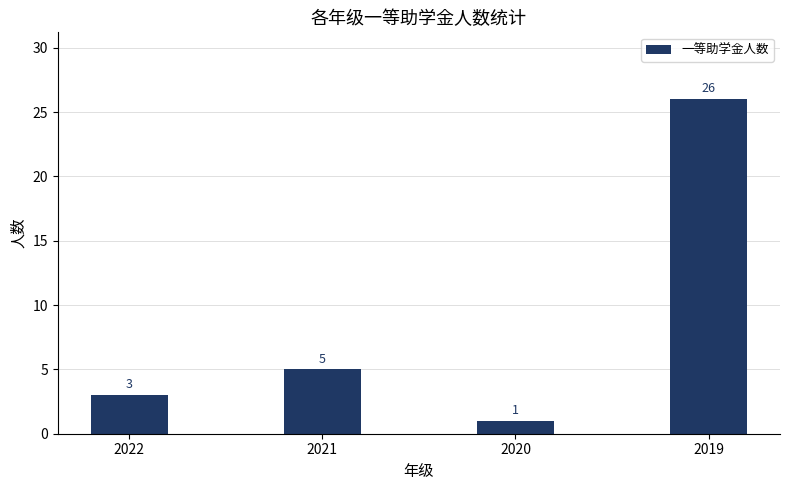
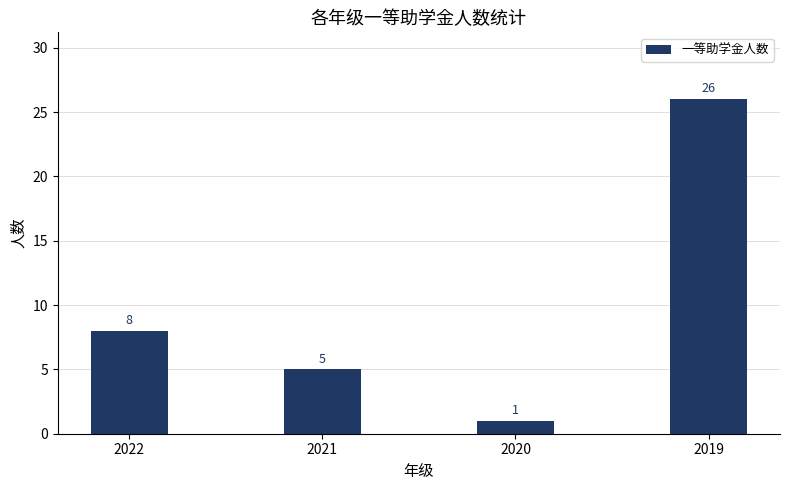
2022: 3 -> 8
